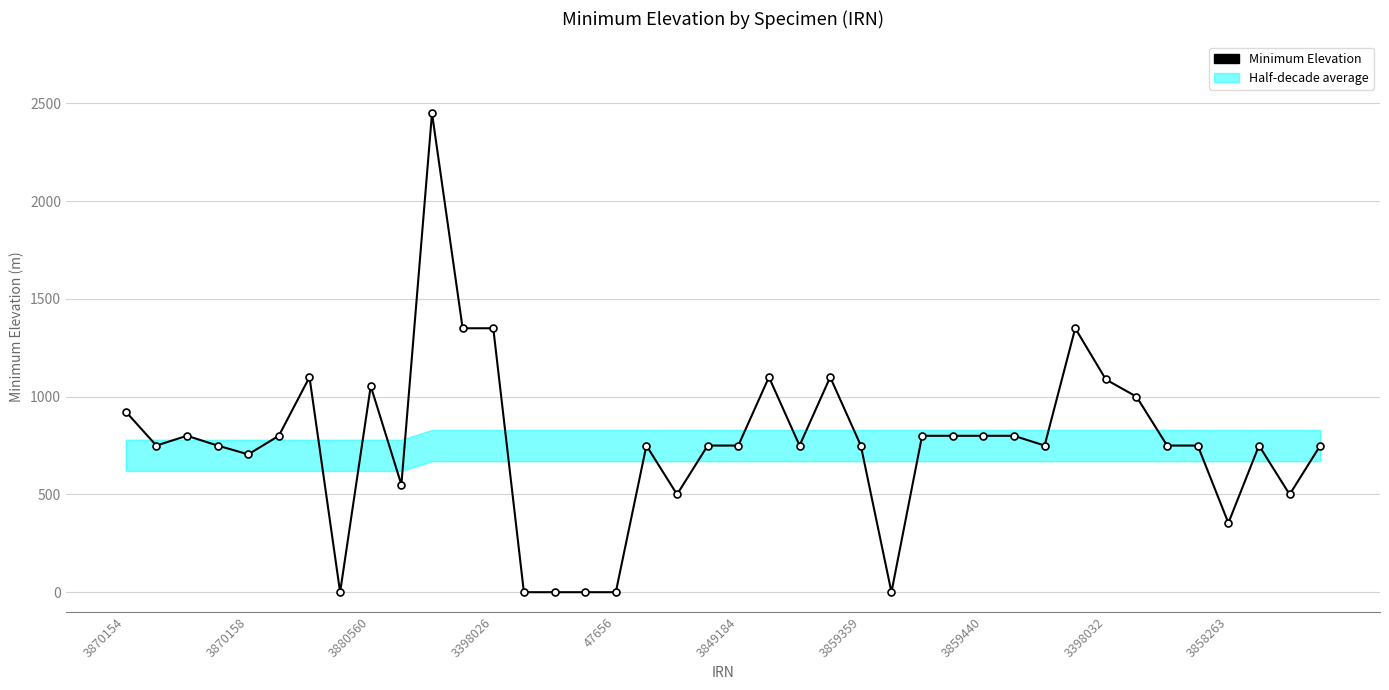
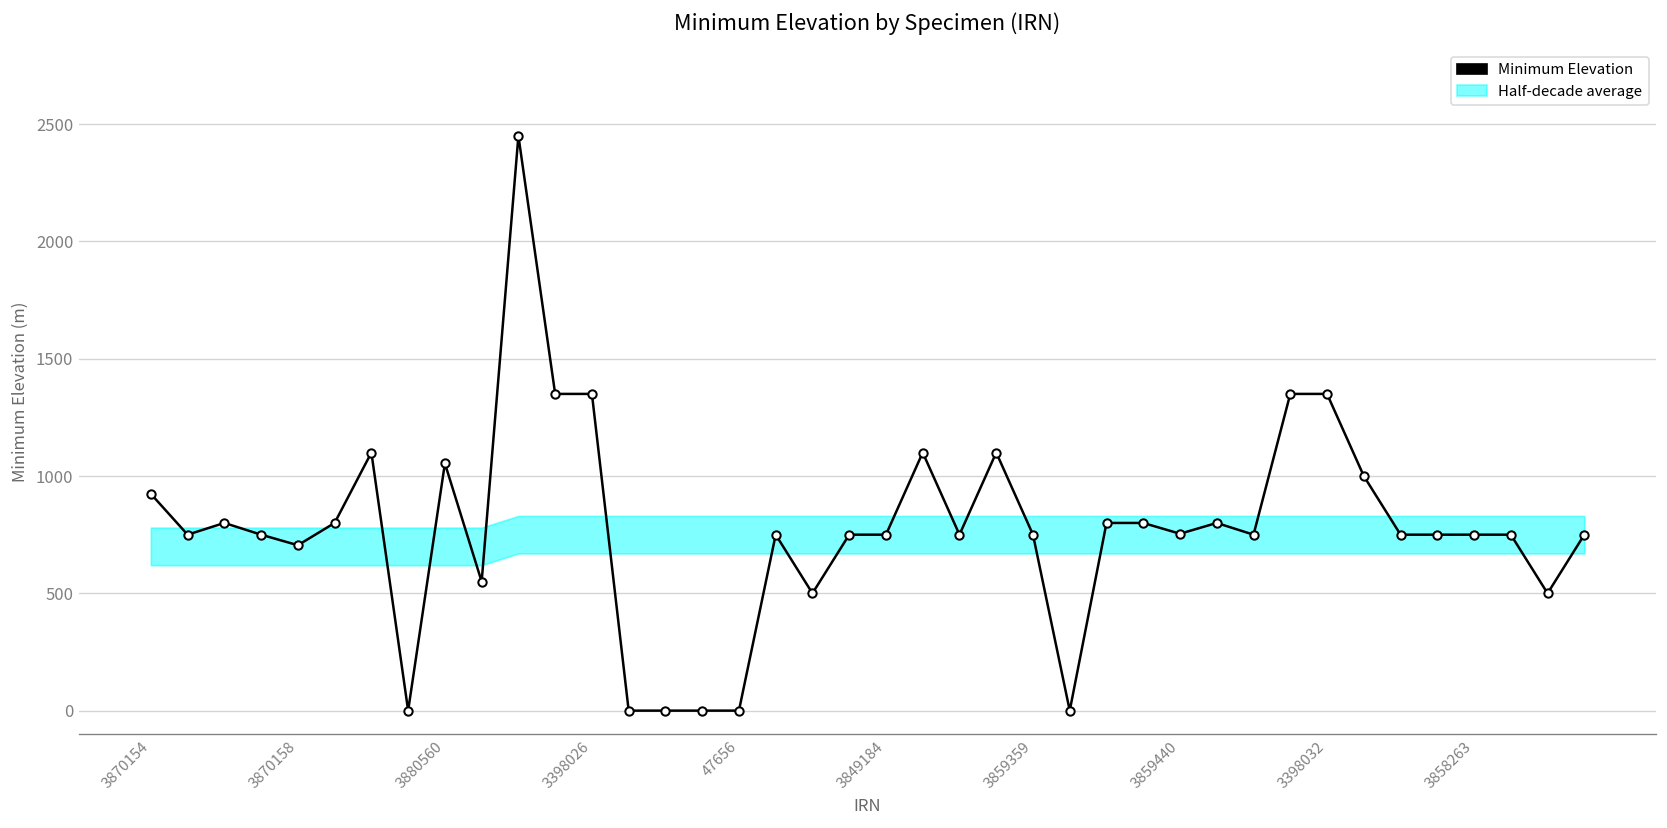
Minimum Elevation, 3859440: 800 -> 750
Minimum Elevation, 3398032: 1090 -> 1350
Minimum Elevation, 3858263: 350 -> 750
